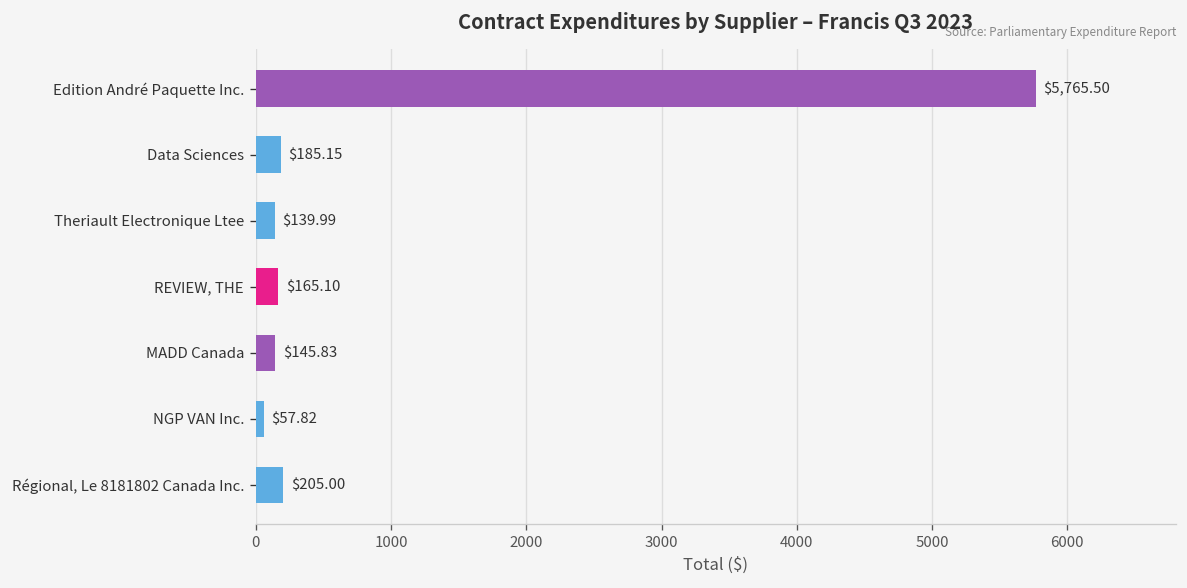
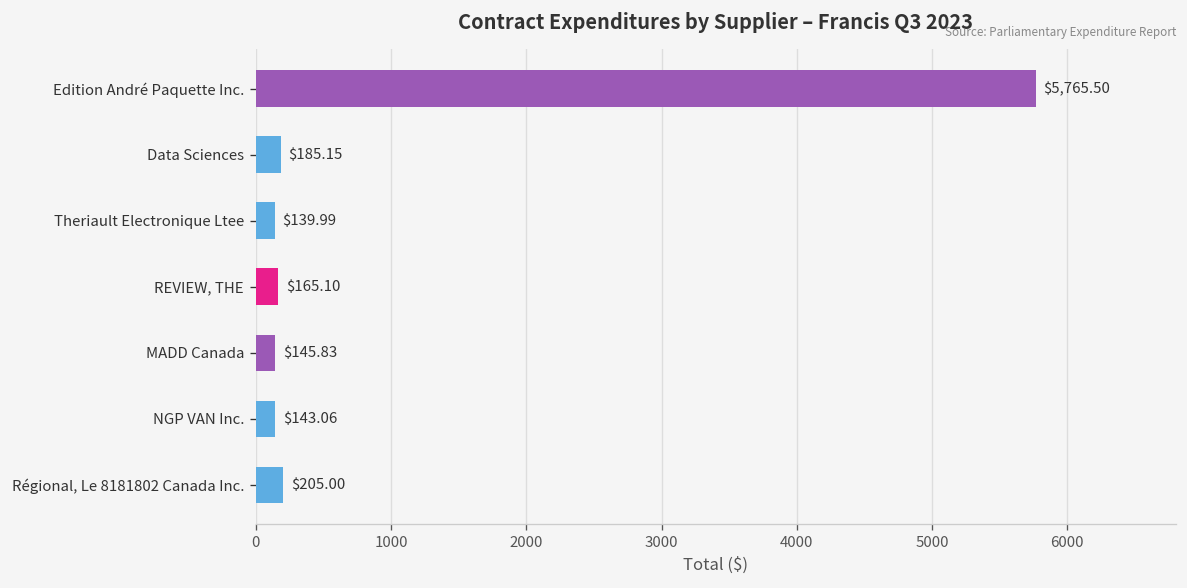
NGP VAN Inc.: $57.82 -> $143.06
